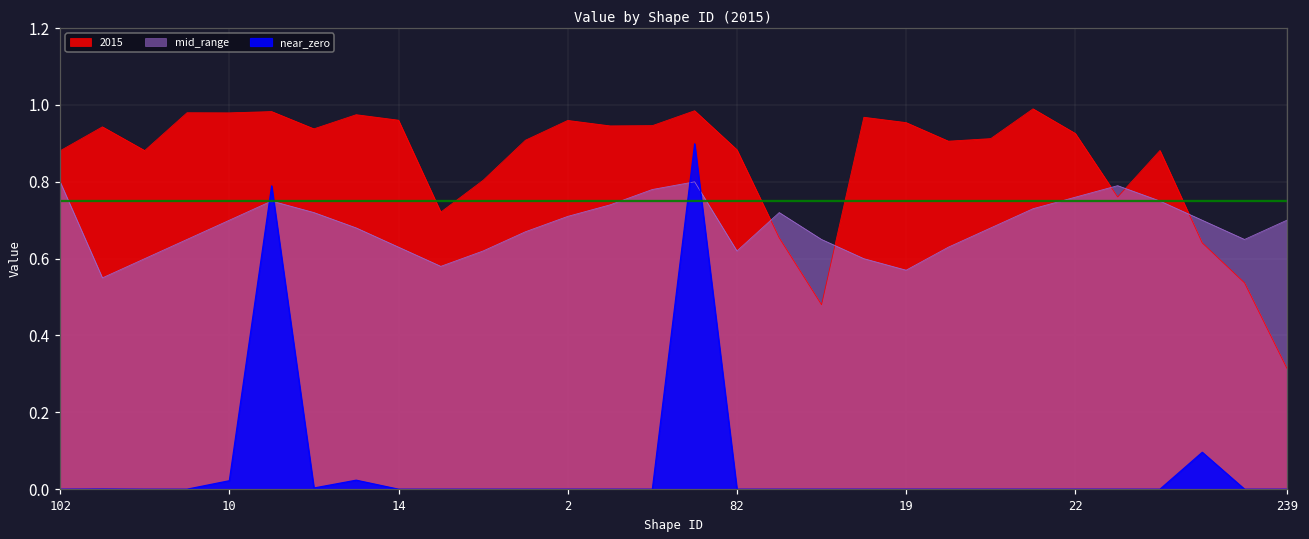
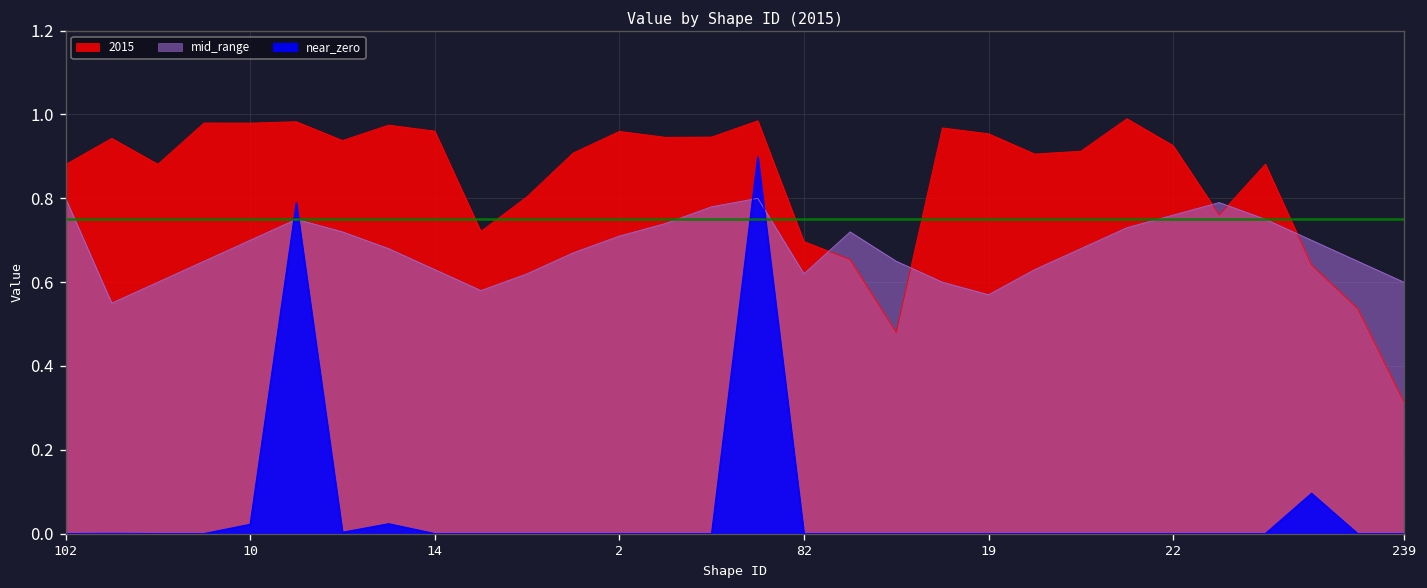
2015, 82: 0.88 -> 0.70
mid_range, 239: 0.7 -> 0.6
